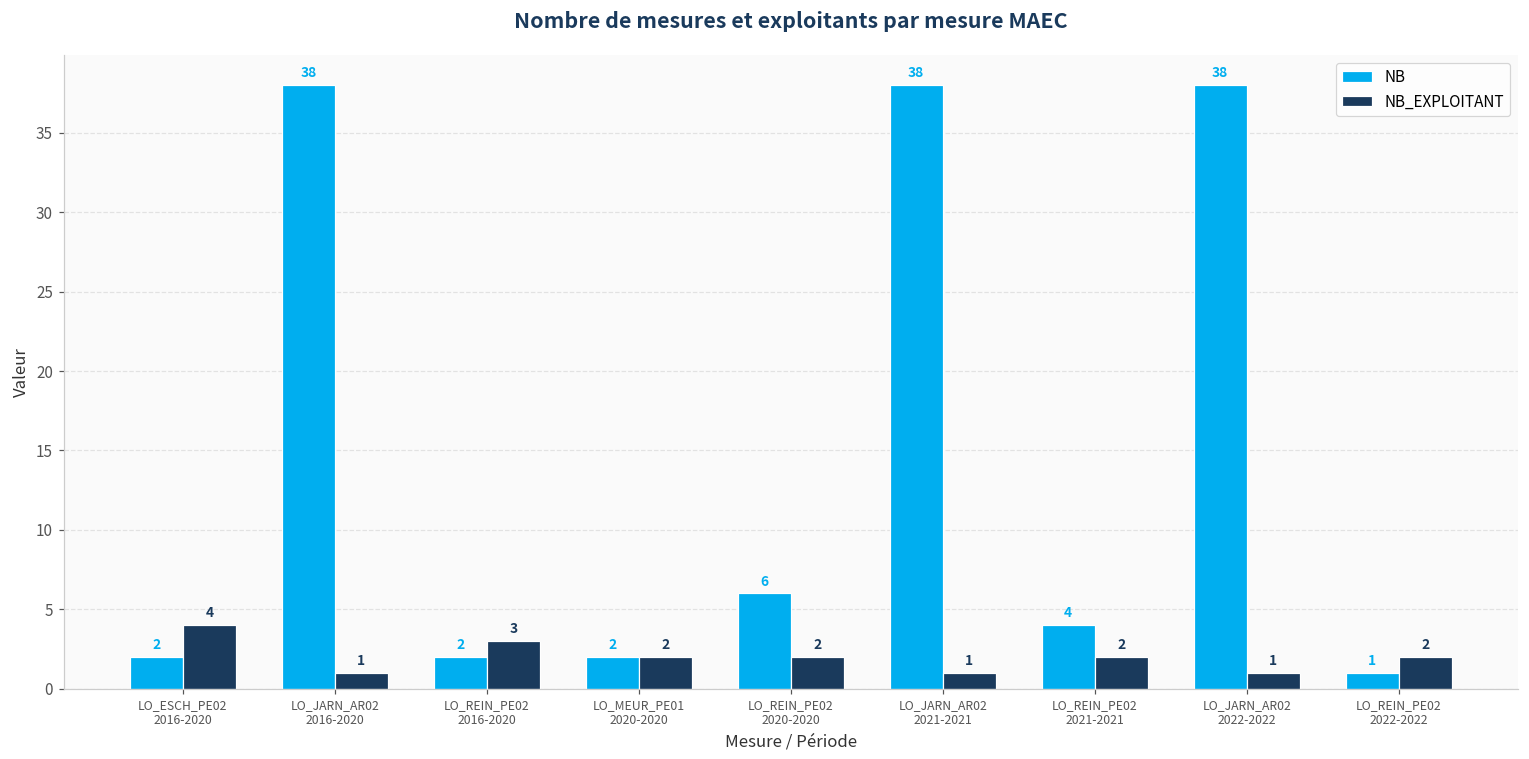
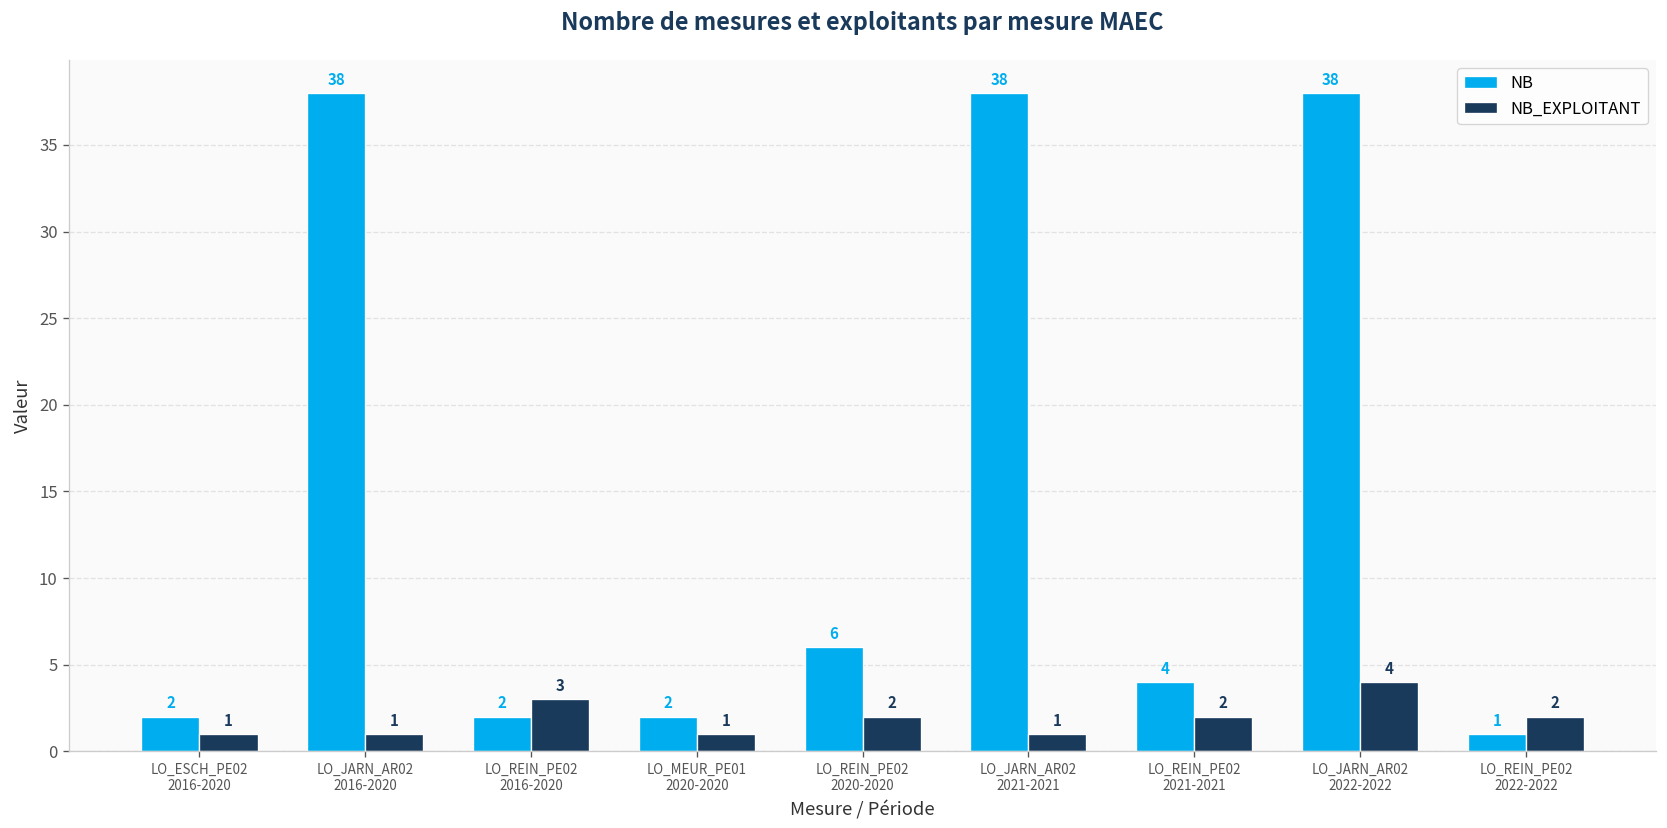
NB_EXPLOITANT, LO_ESCH_PE02 2016-2020: 4 -> 1
NB_EXPLOITANT, LO_MEUR_PE01 2020-2020: 2 -> 1
NB_EXPLOITANT, LO_JARN_AR02 2022-2022: 1 -> 4
